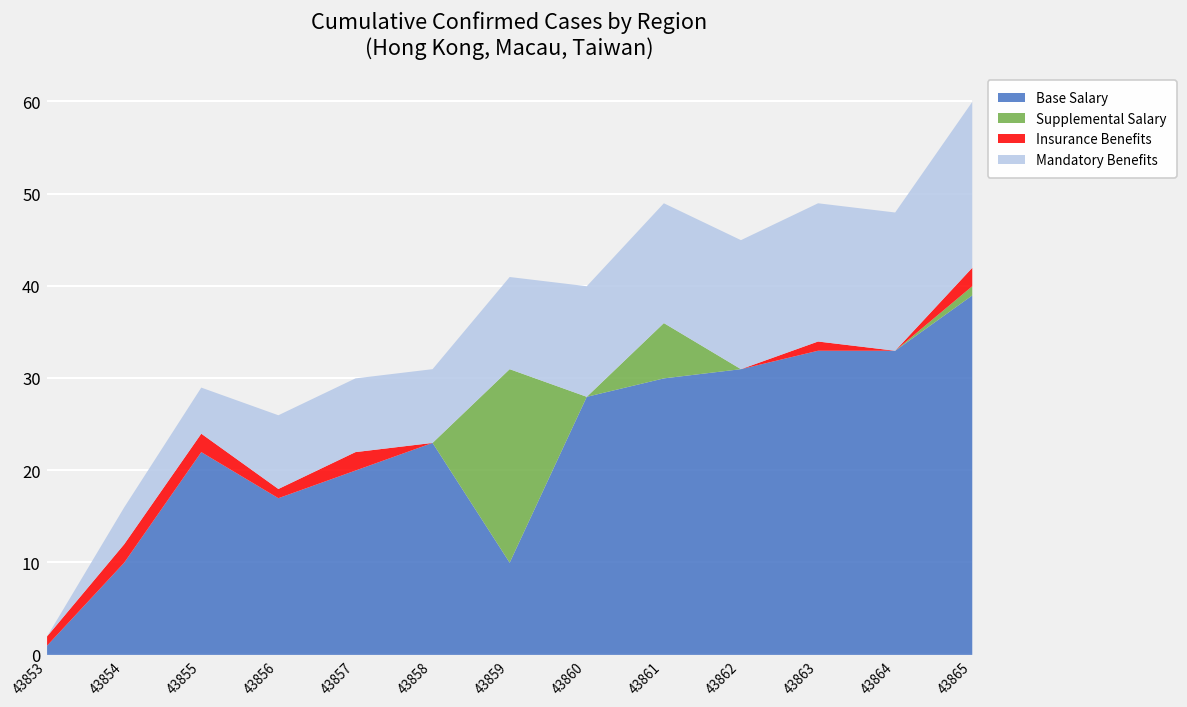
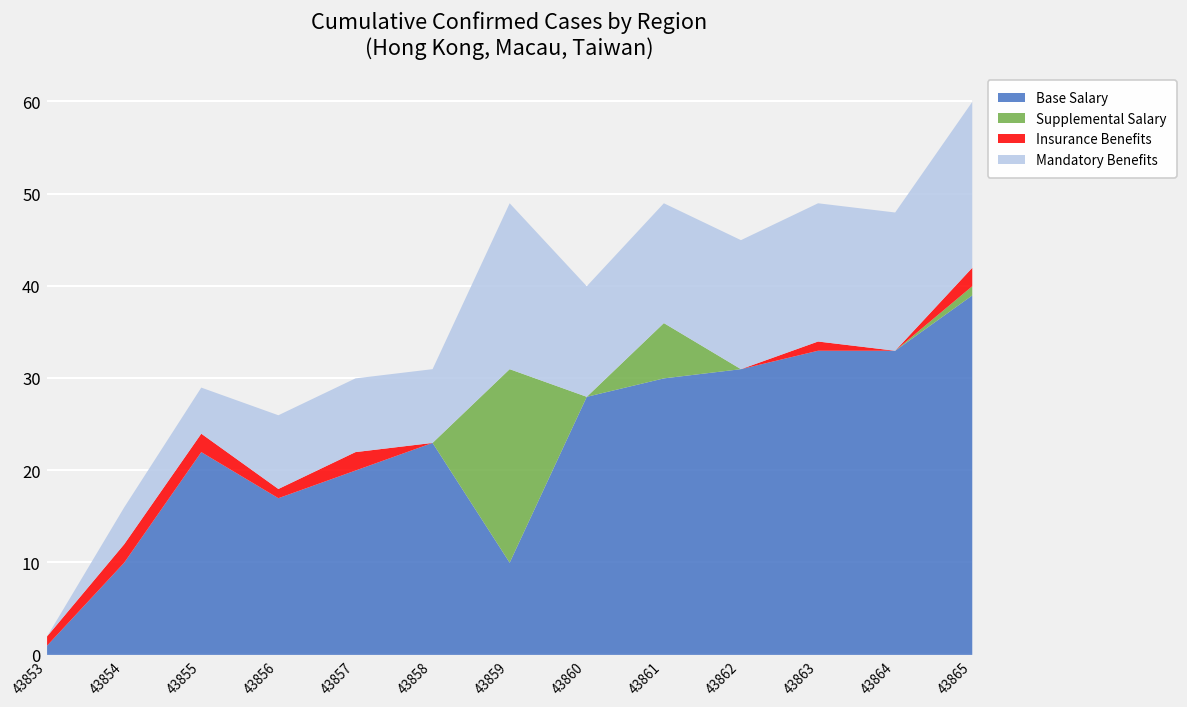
Mandatory Benefits, 43859: 10 -> 18
